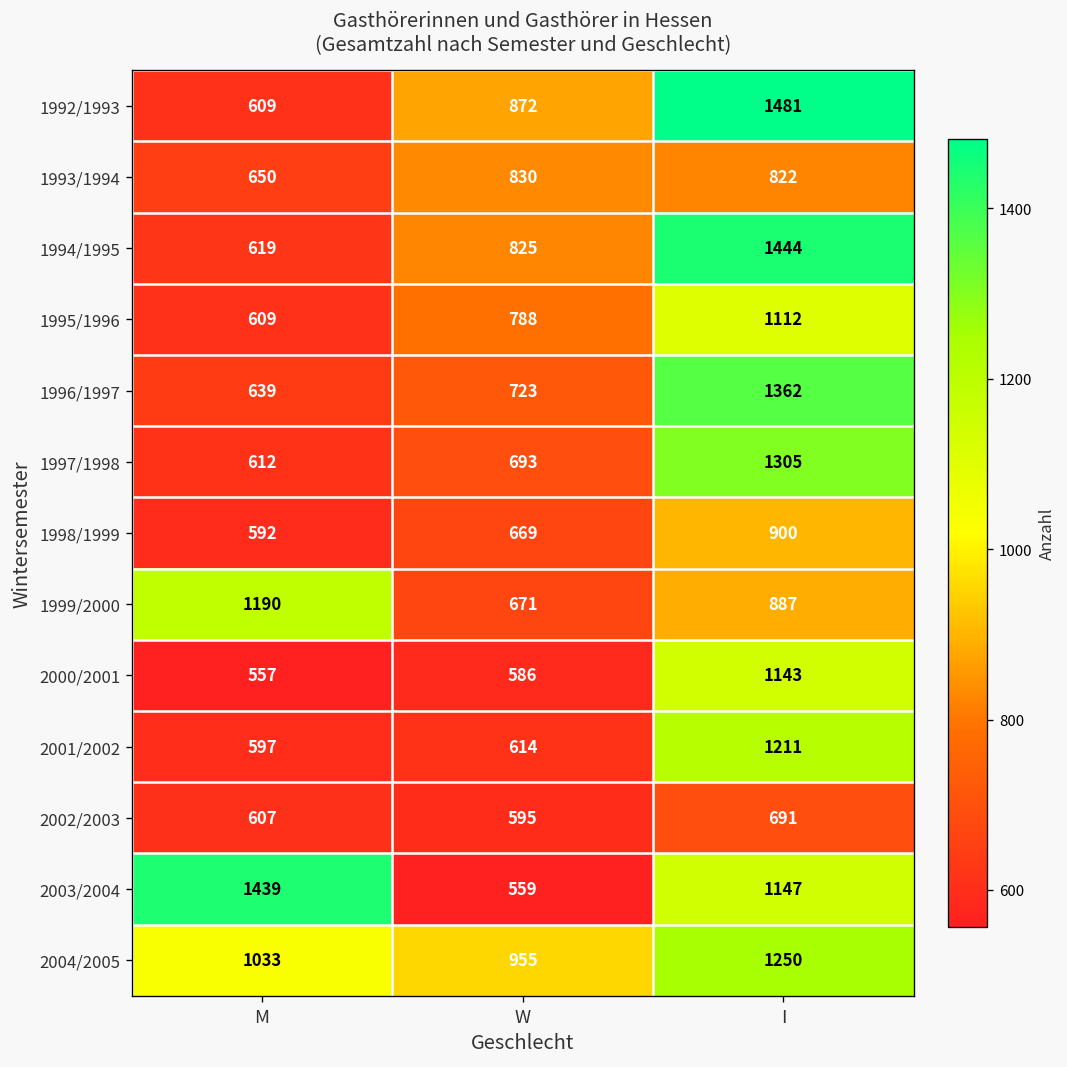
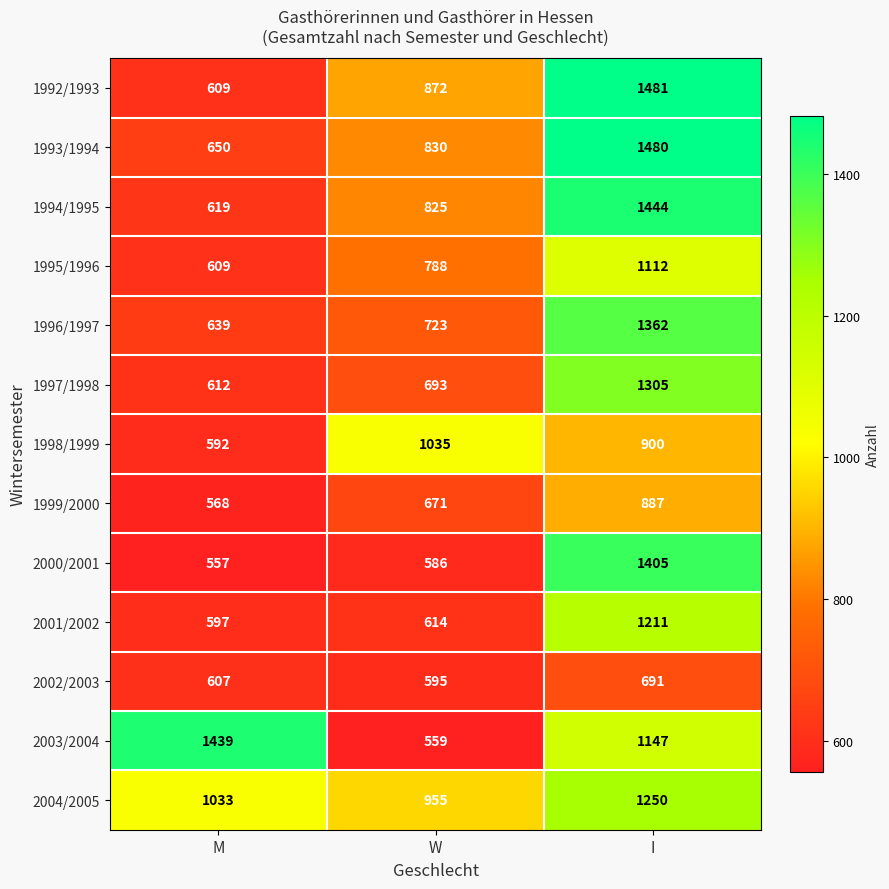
1993/1994, I: 822 -> 1480
1998/1999, W: 669 -> 1035
1999/2000, M: 1190 -> 568
2000/2001, I: 1143 -> 1405
